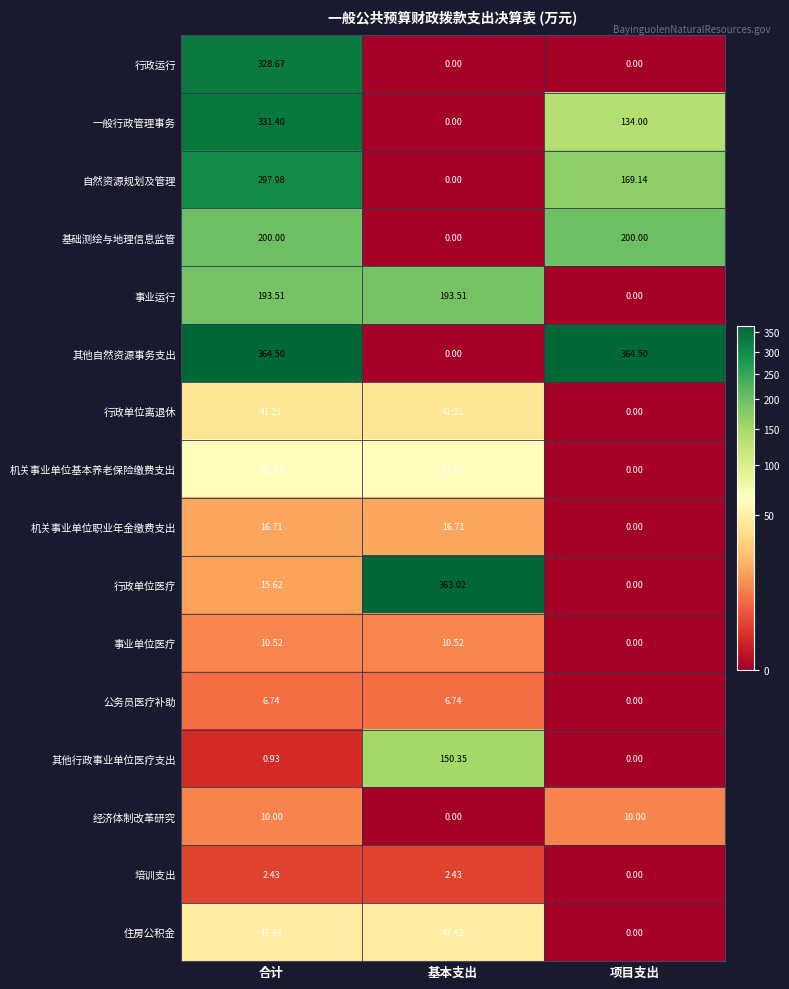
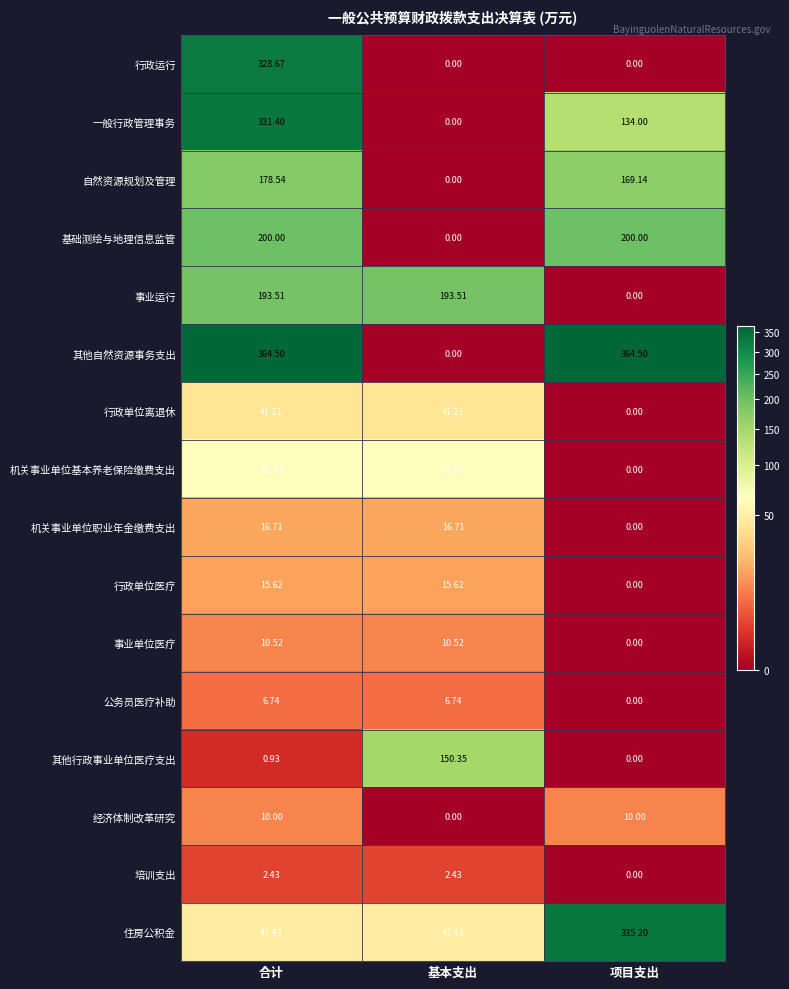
自然资源规划及管理, 合计: 297.98 -> 178.54
行政单位医疗, 基本支出: 363.02 -> 15.62
住房公积金, 项目支出: 0.00 -> 335.20
